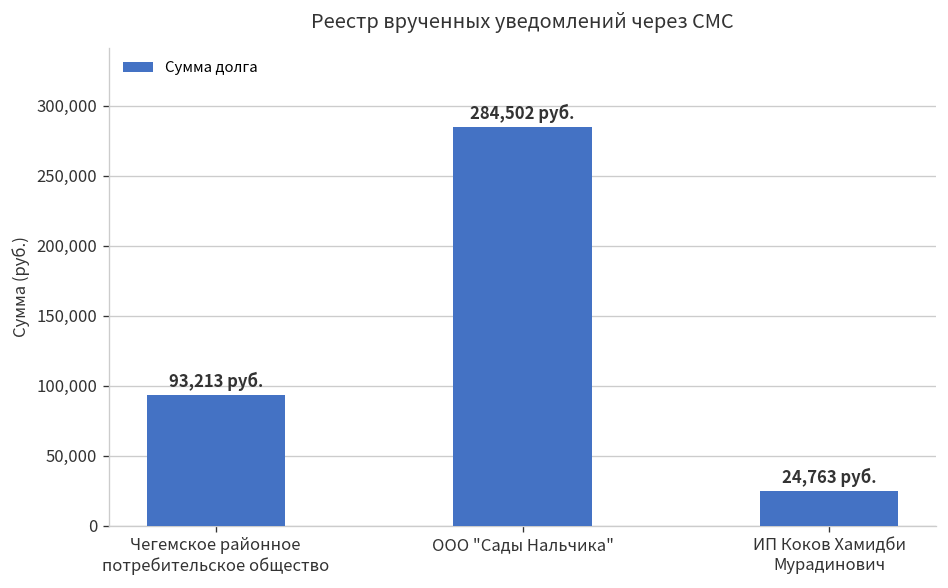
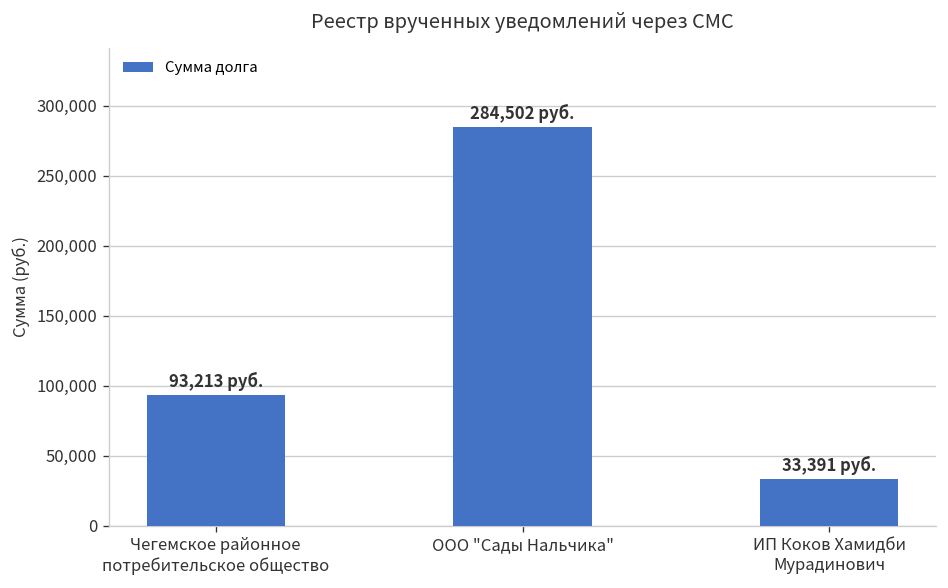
ИП Коков Хамидби Мурадинович: 24,763 -> 33,391
